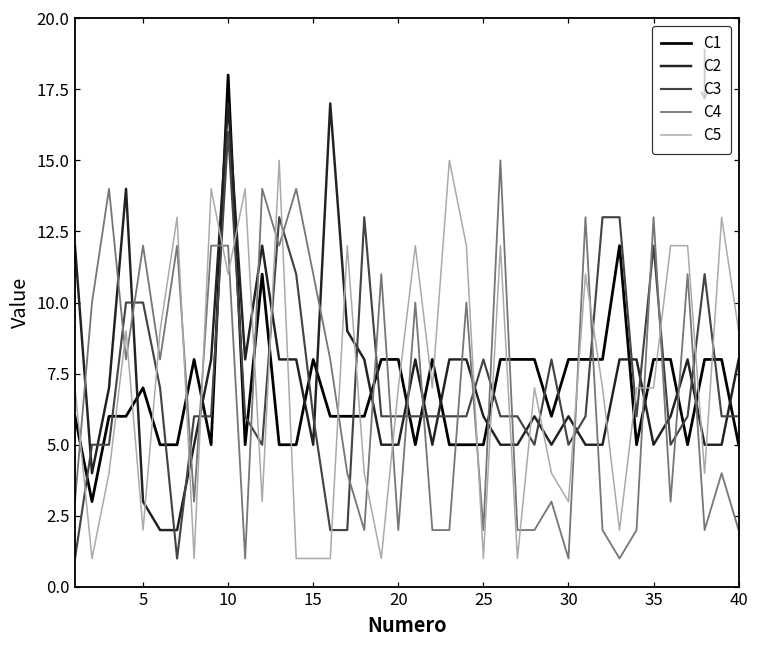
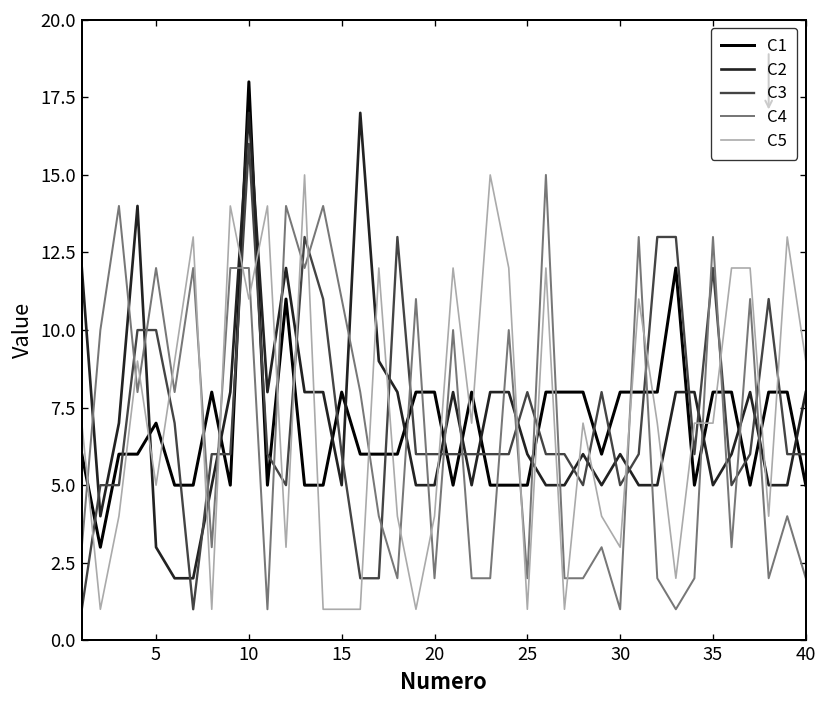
C5, 5: 2 -> 5
C5, 20: 7 -> 4
